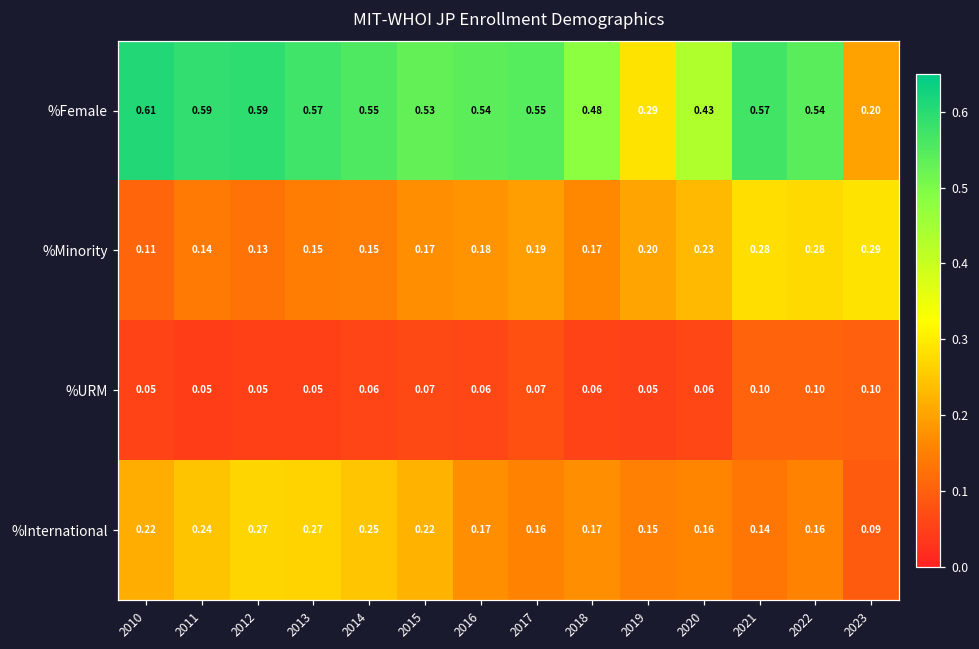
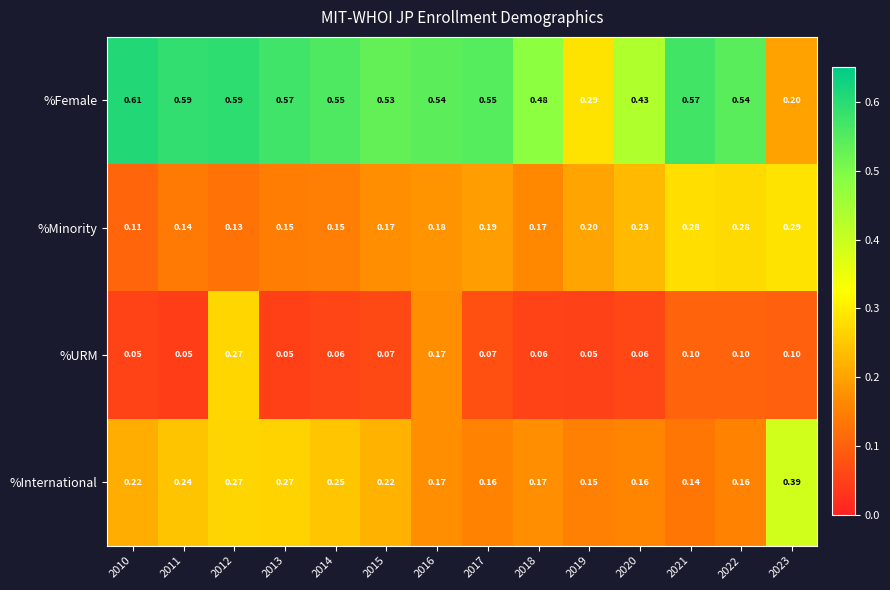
%URM, 2012: 0.05 -> 0.27
%URM, 2016: 0.06 -> 0.17
%International, 2023: 0.09 -> 0.39
